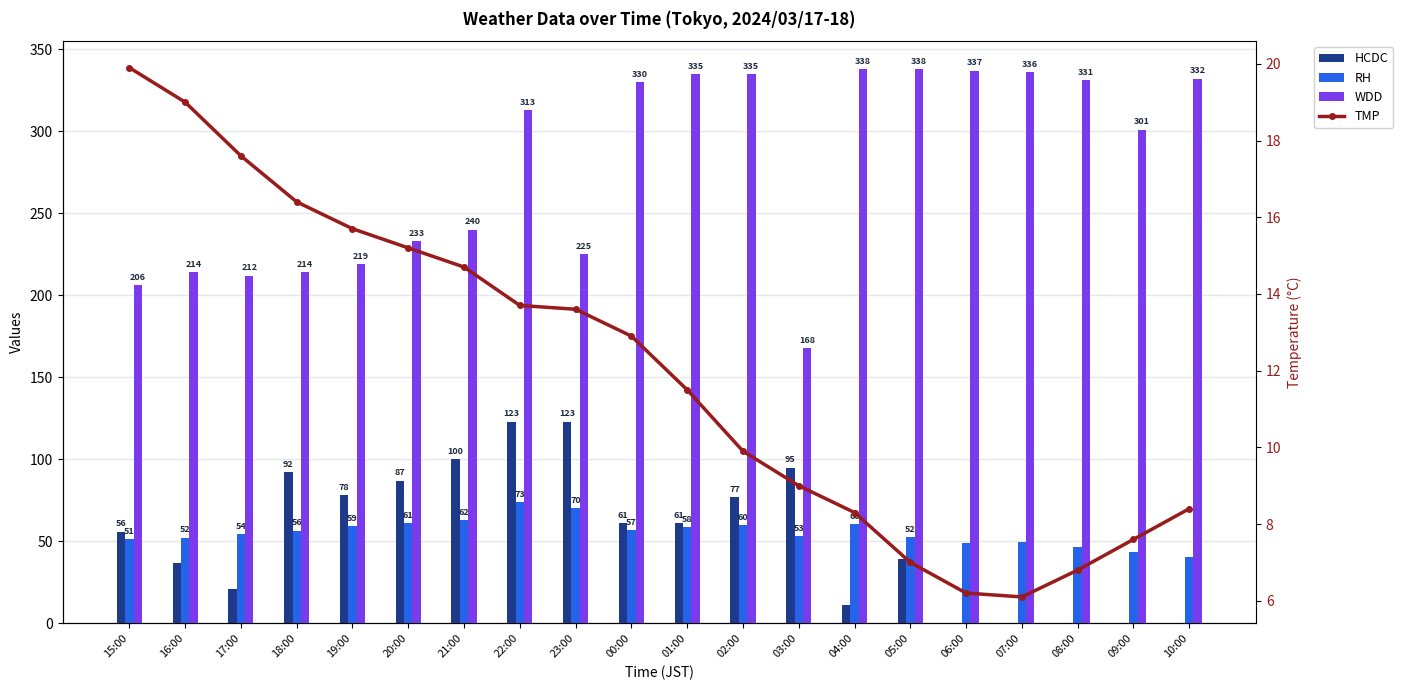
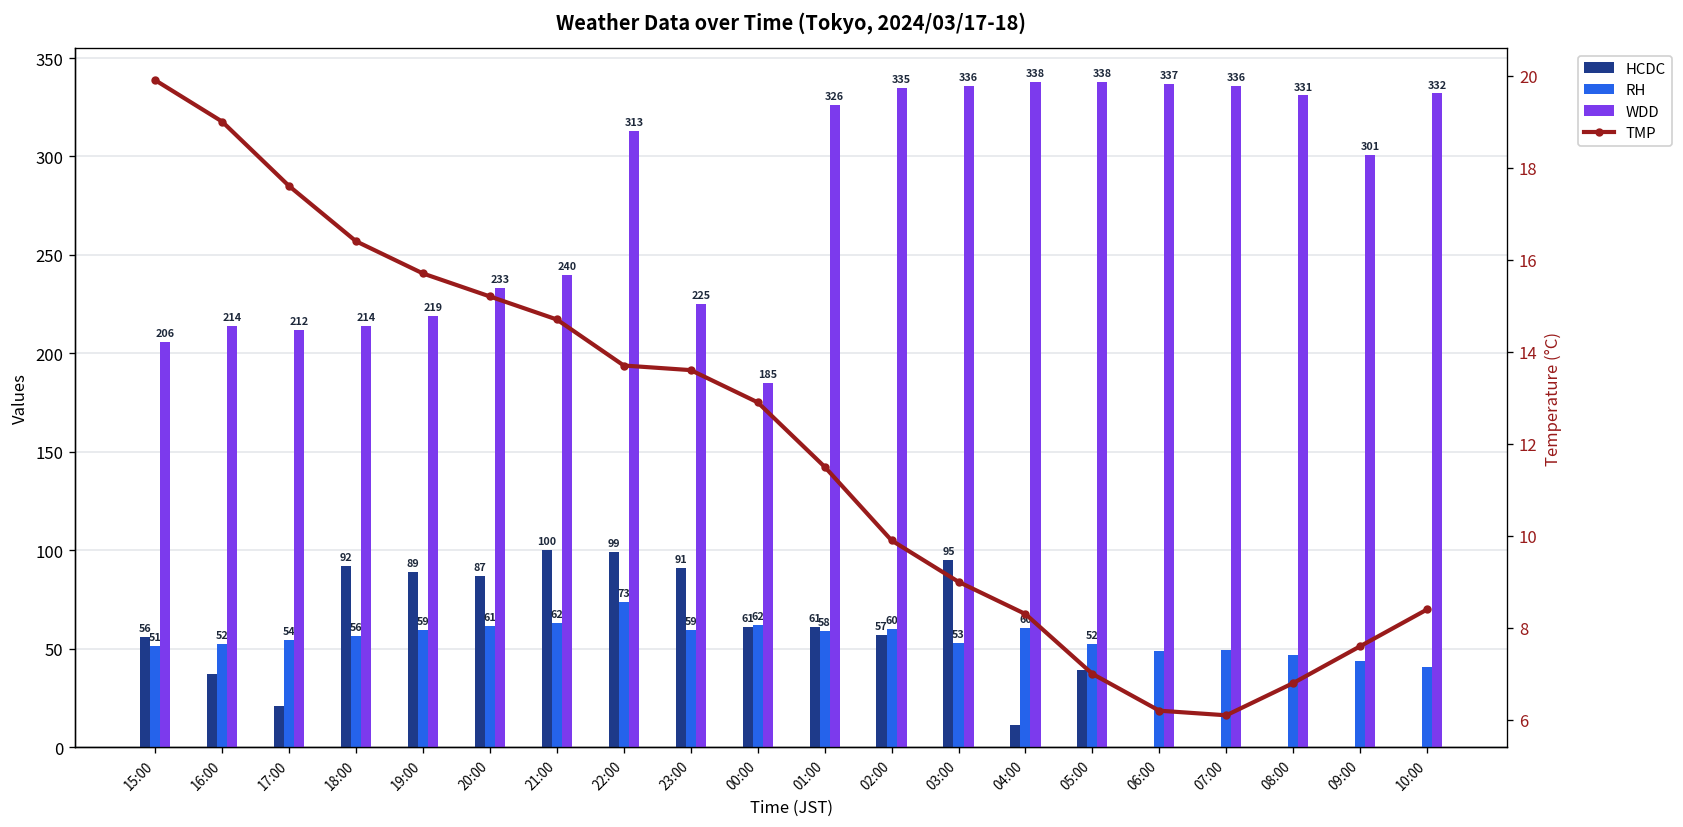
HCDC, 19:00: 78 -> 89
HCDC, 22:00: 123 -> 99
HCDC, 23:00: 123 -> 91
RH, 23:00: 70 -> 59
RH, 00:00: 57 -> 62
WDD, 00:00: 330 -> 185
WDD, 01:00: 335 -> 326
HCDC, 02:00: 77 -> 57
WDD, 03:00: 168 -> 336
